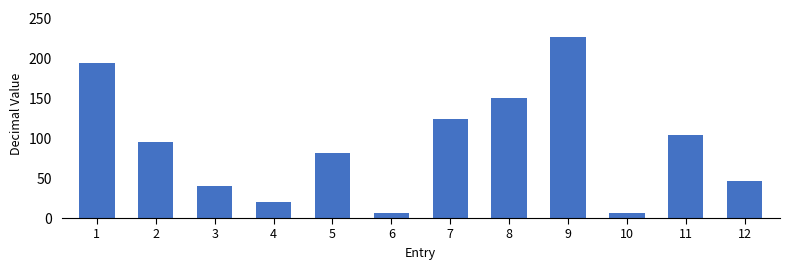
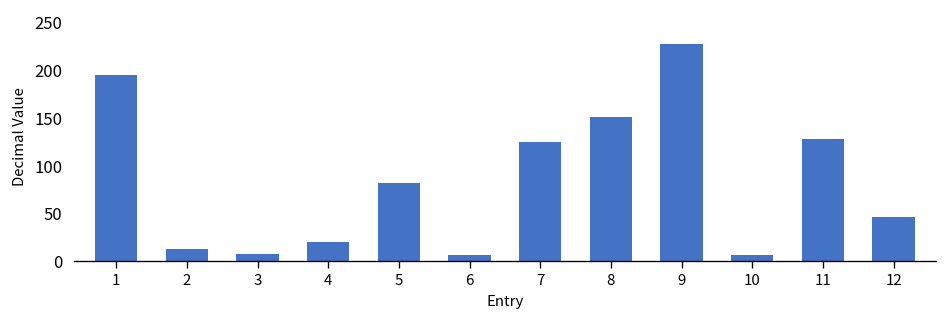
2: 100 -> 10
3: 40 -> 10
11: 100 -> 130
